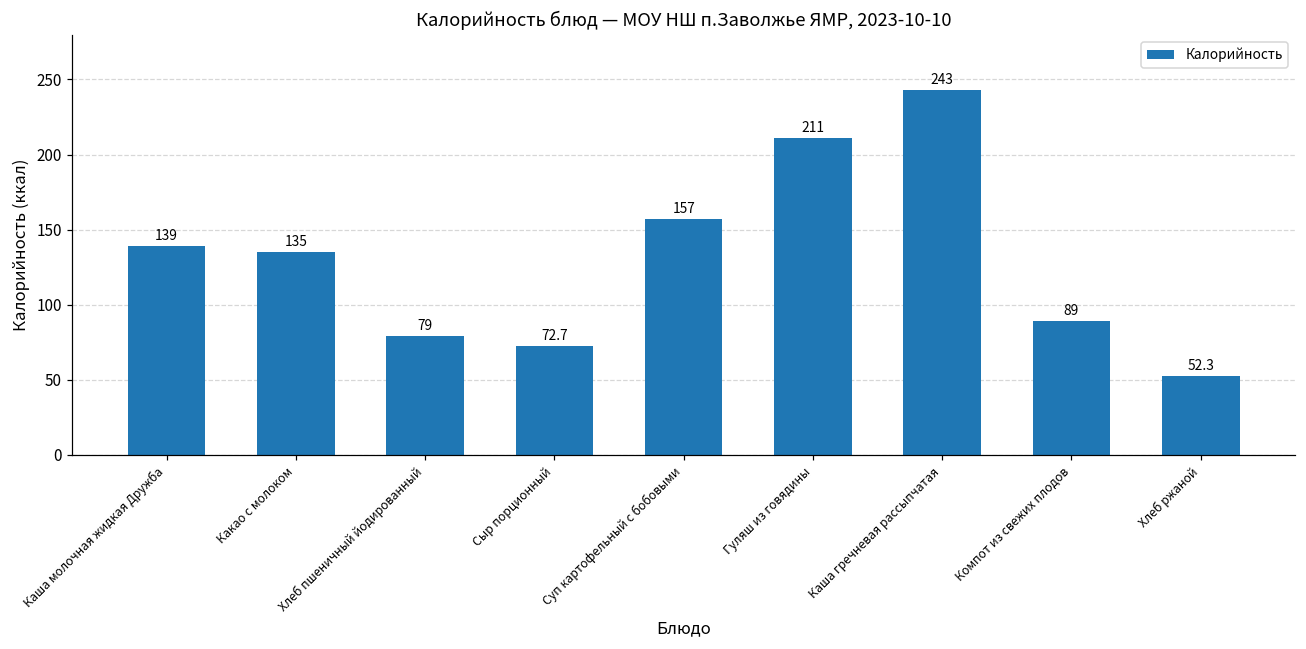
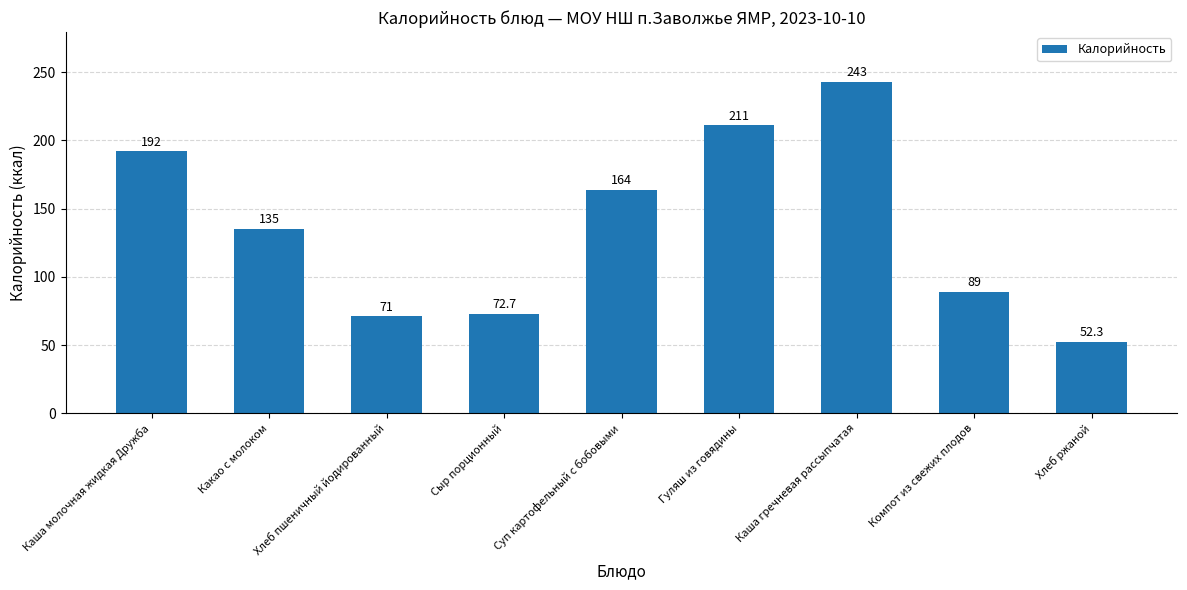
Каша молочная жидкая Дружба: 139 -> 192
Хлеб пшеничный йодированный: 79 -> 71
Суп картофельный с бобовыми: 157 -> 164
